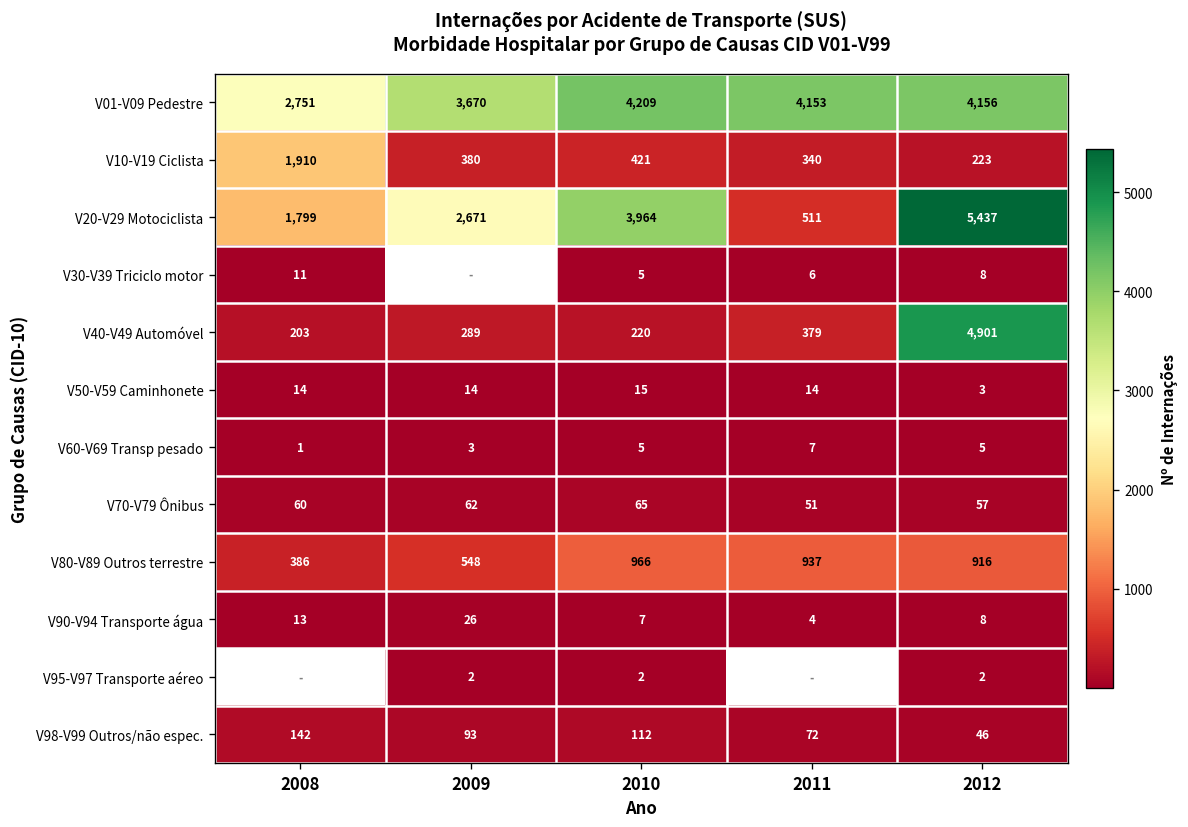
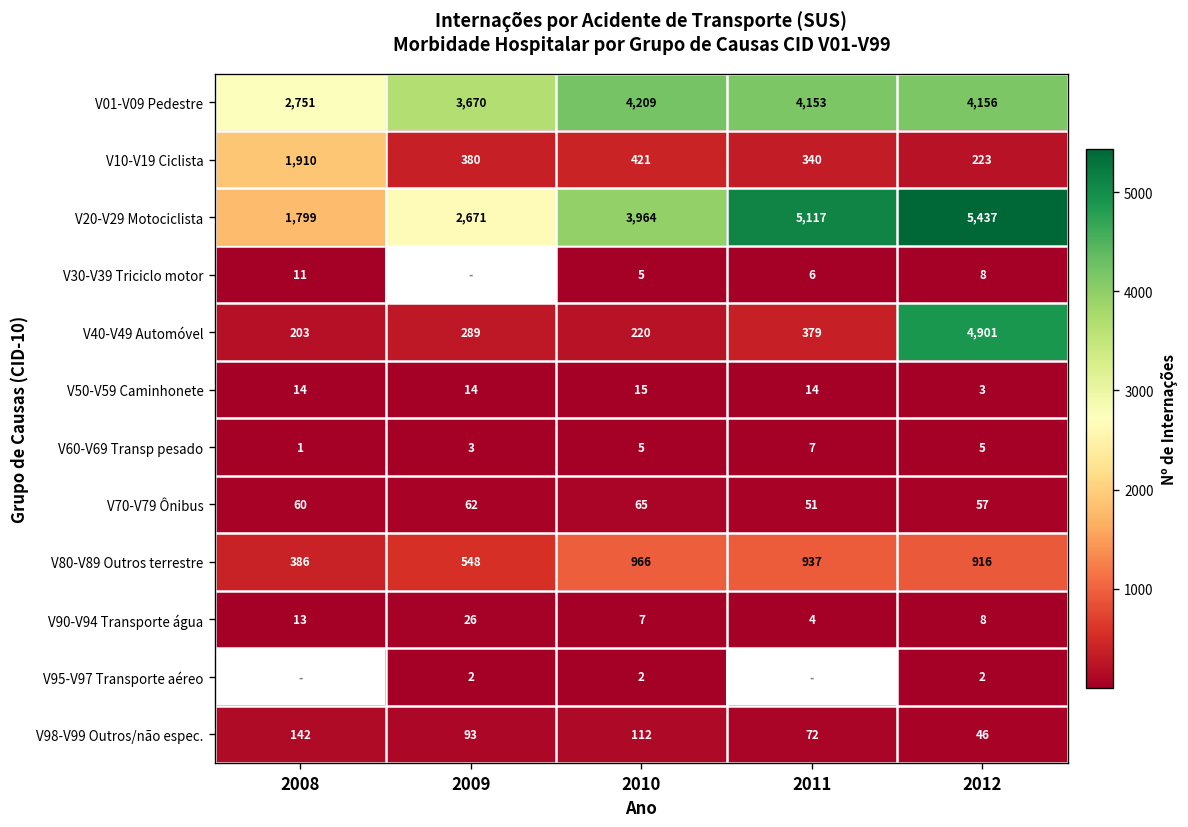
V20-V29 Motociclista, 2011: 511 -> 5,117
